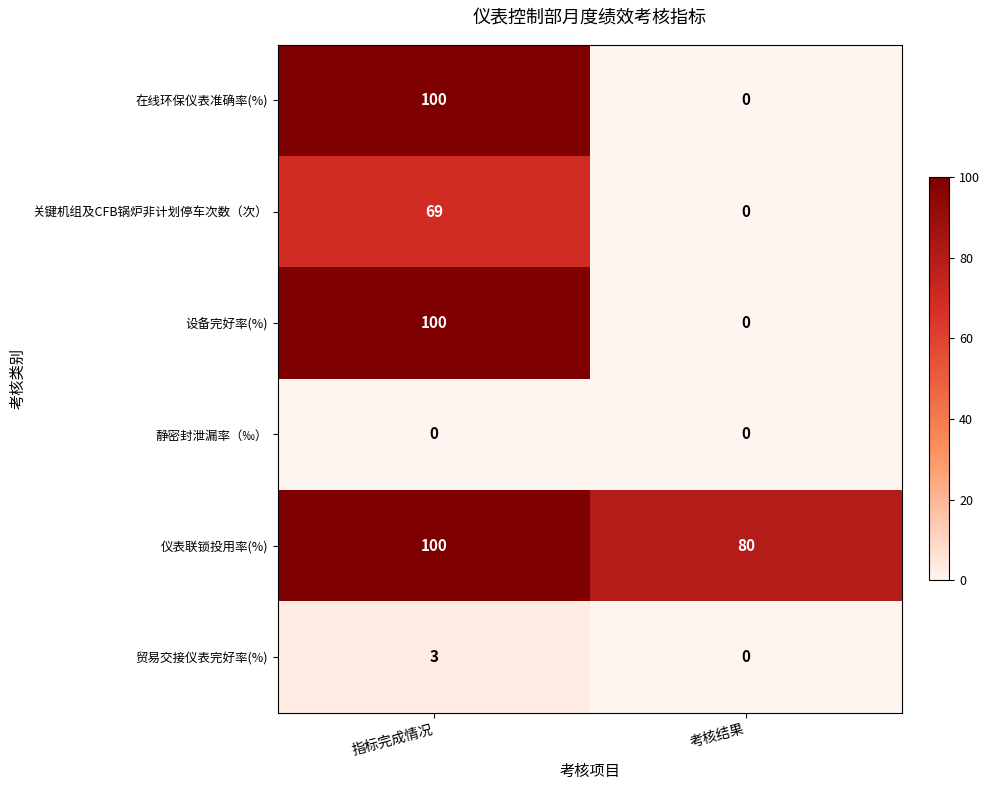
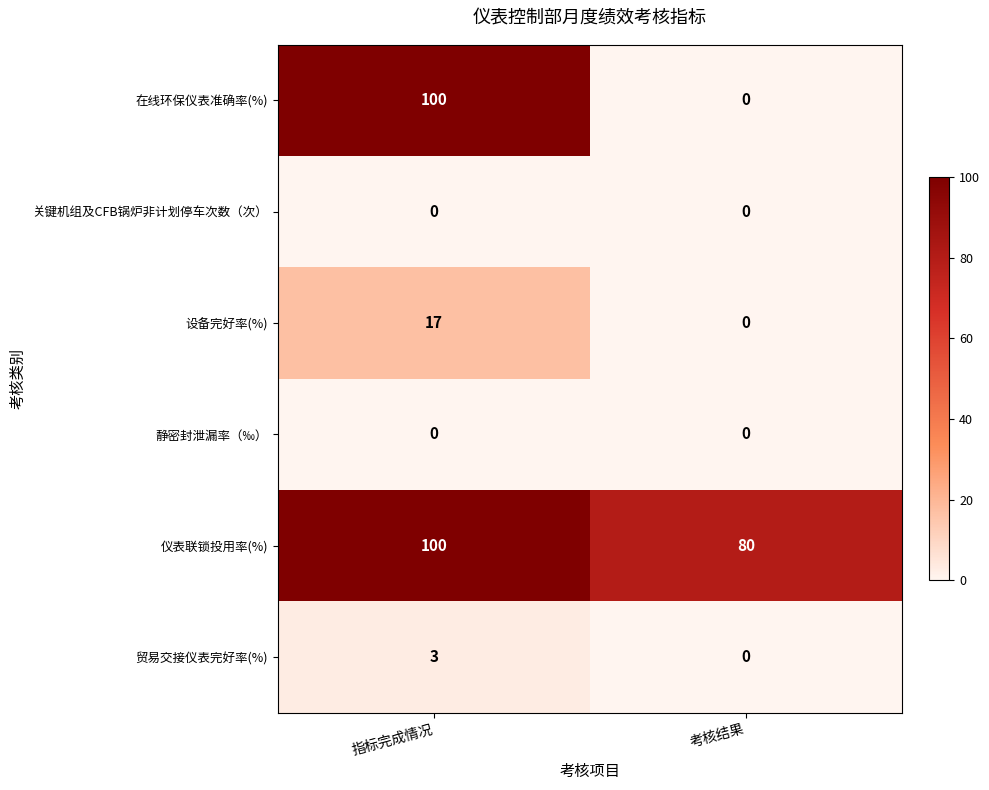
关键机组及CFB锅炉非计划停车次数（次）, 指标完成情况: 69 -> 0
设备完好率(%), 指标完成情况: 100 -> 17
